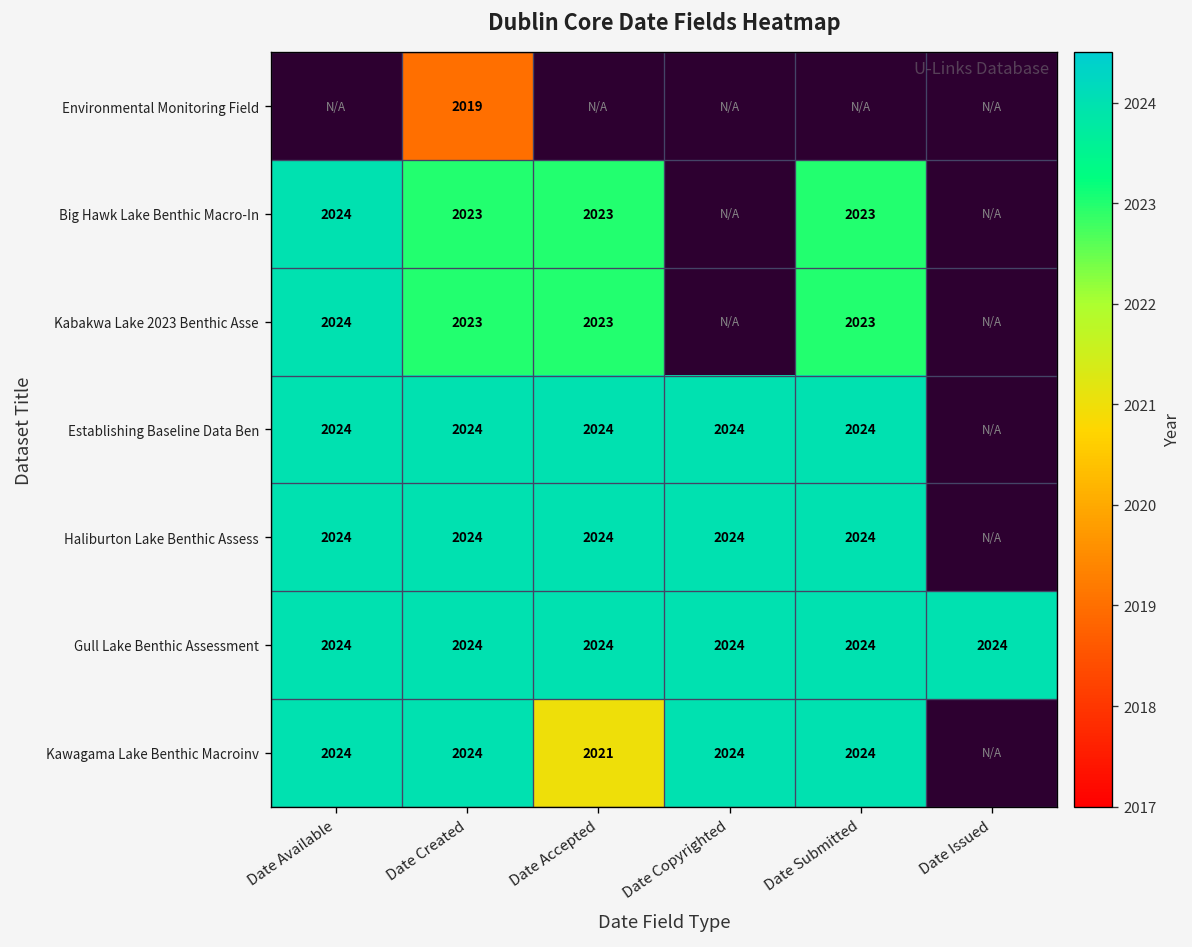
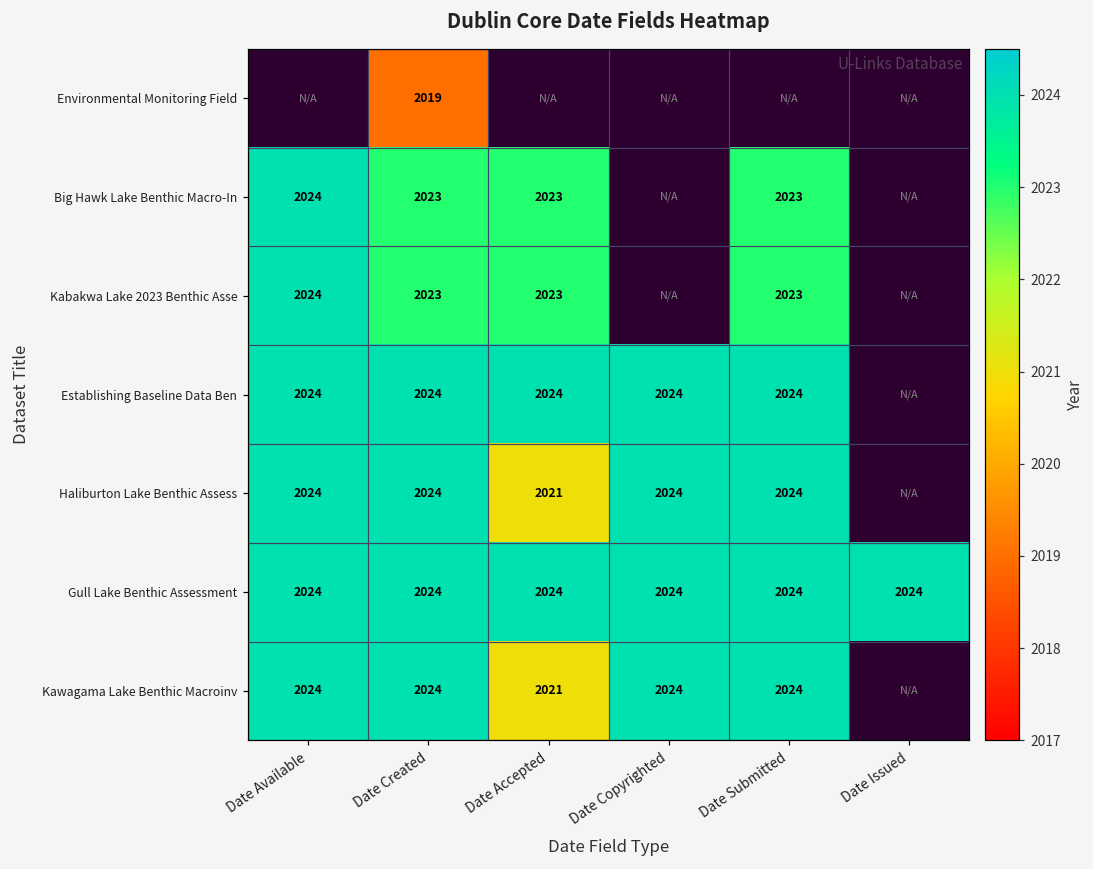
Haliburton Lake Benthic Assess, Date Accepted: 2024 -> 2021
